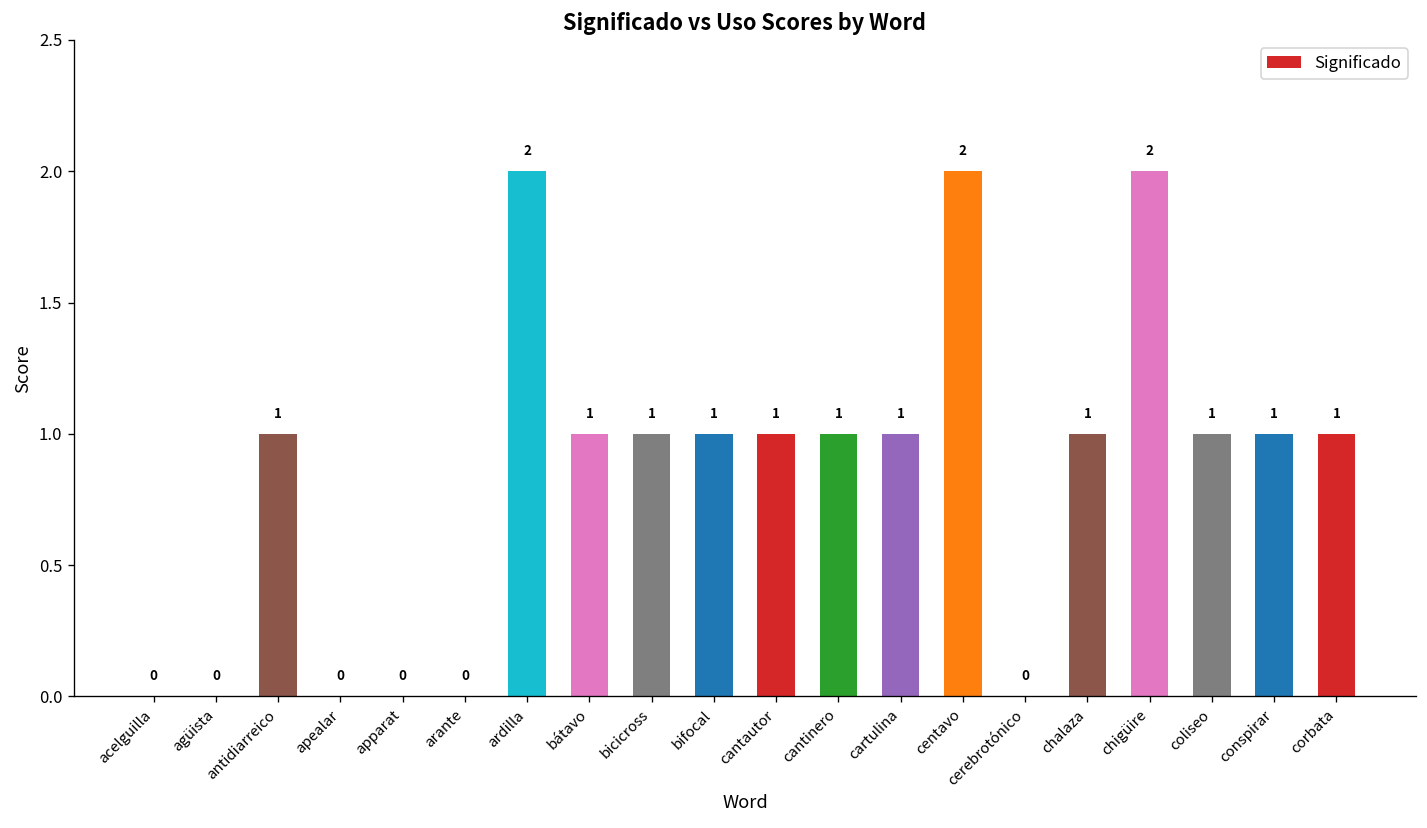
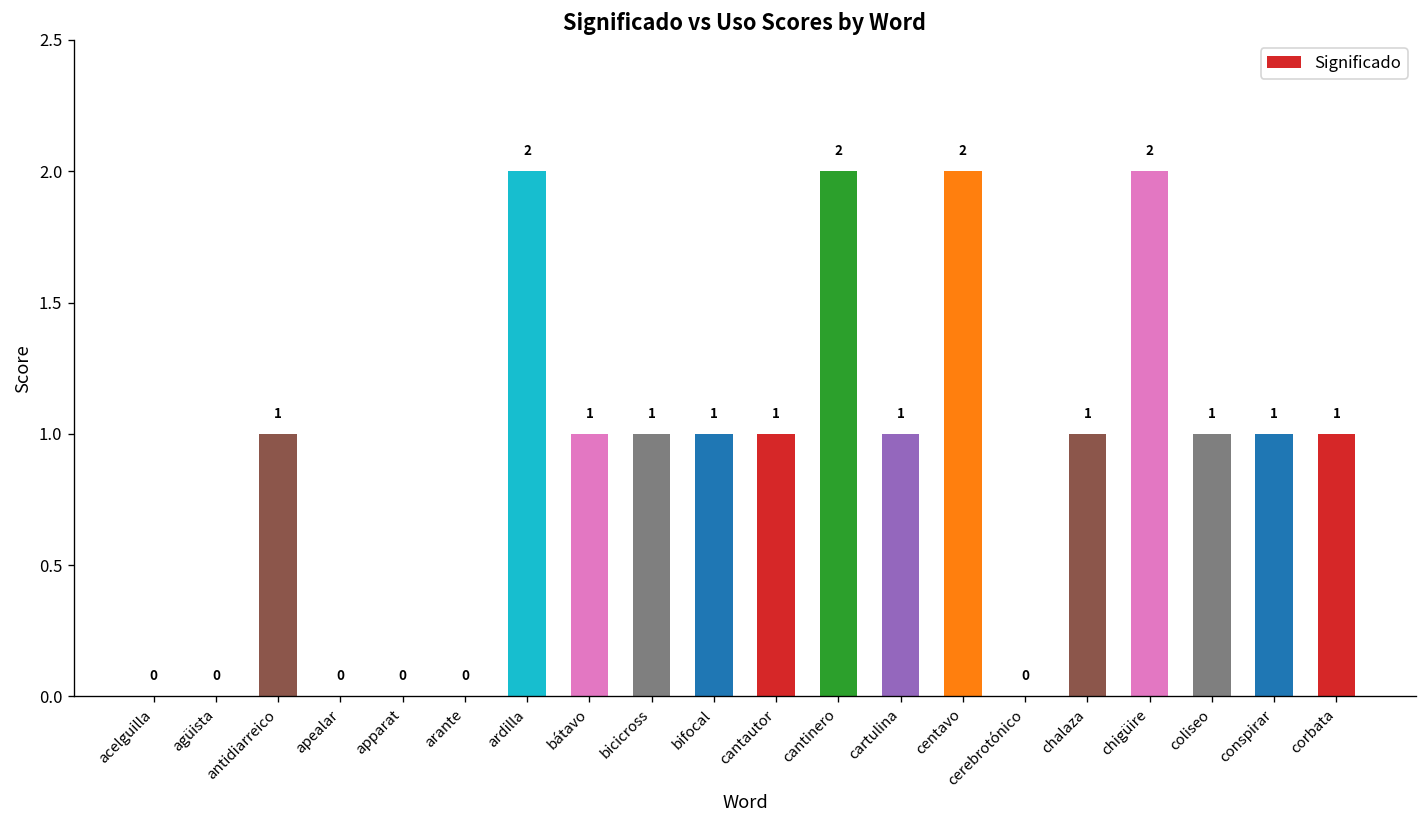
cantinero: 1 -> 2
